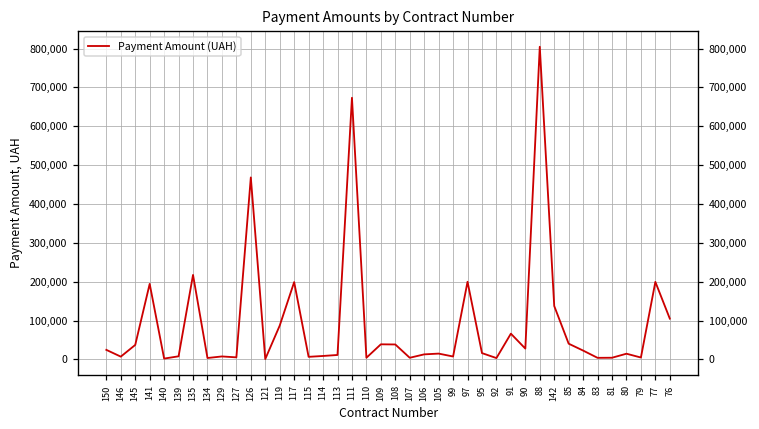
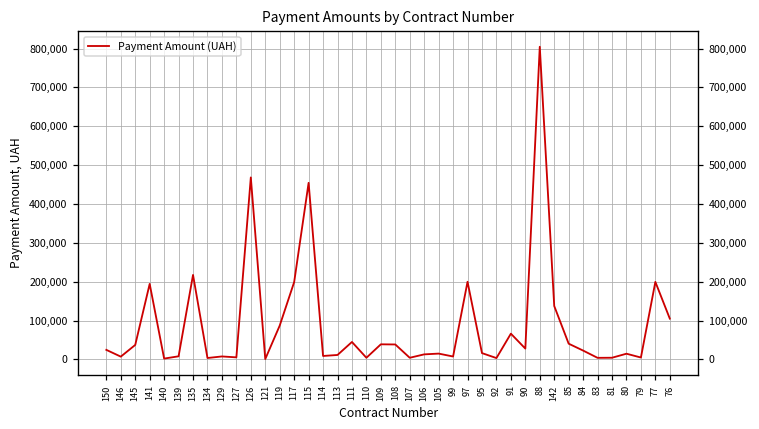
115: 10,000 -> 450,000
111: 670,000 -> 40,000
